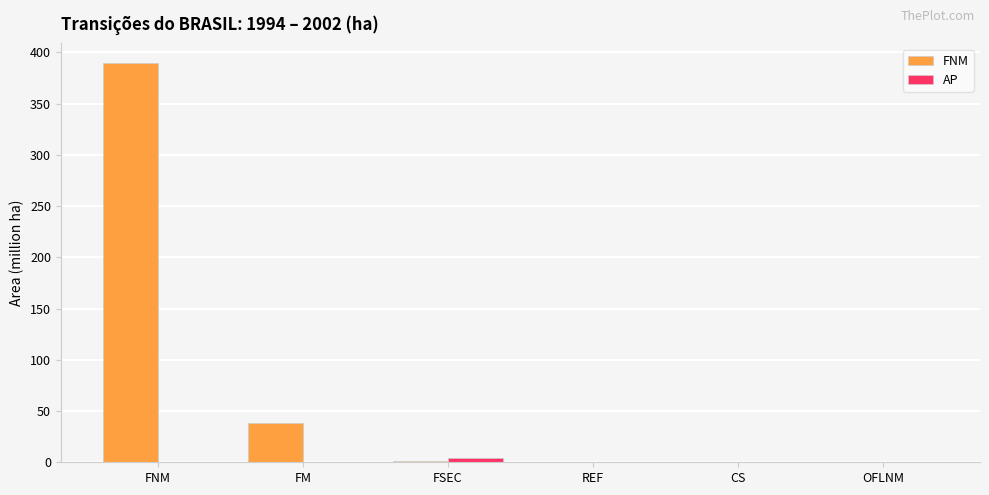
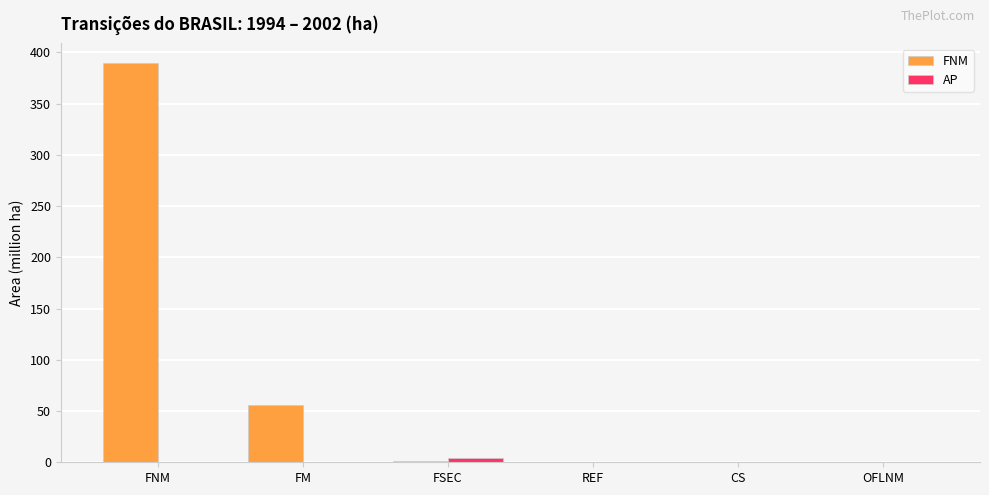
FNM, FM: 38 -> 56
